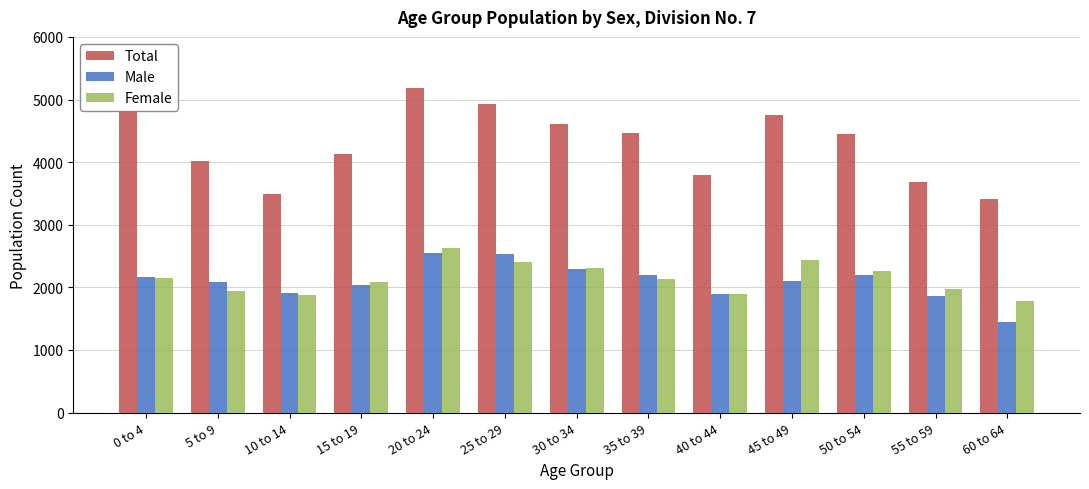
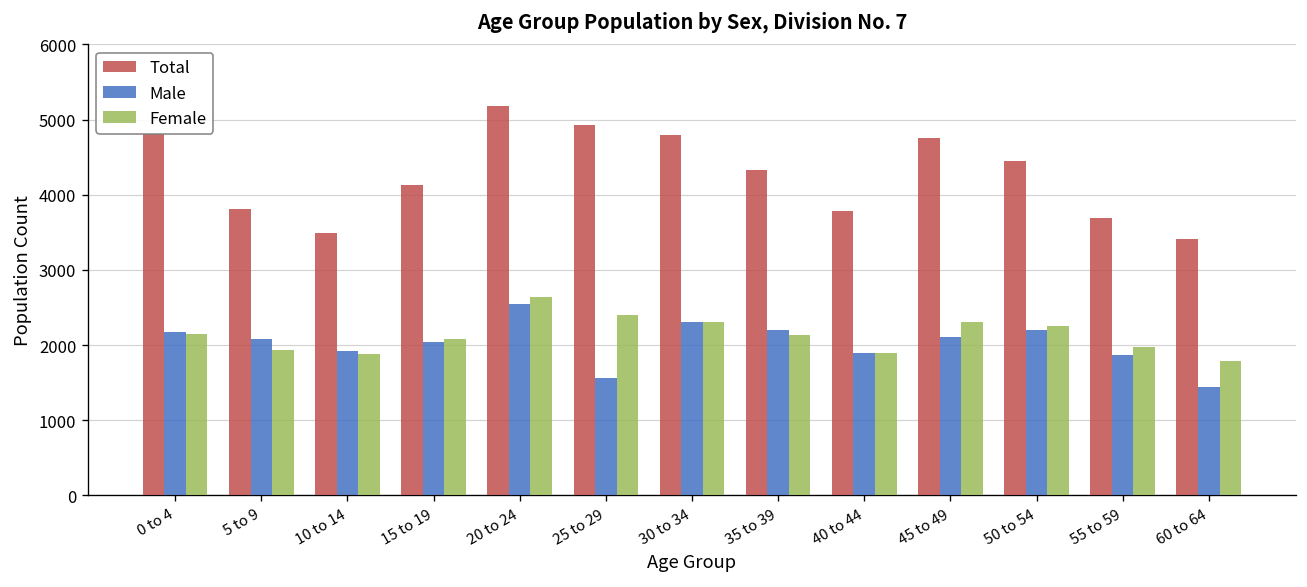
Total, 5 to 9: 4000 -> 3800
Male, 25 to 29: 2500 -> 1600
Total, 30 to 34: 4600 -> 4800
Total, 35 to 39: 4500 -> 4300
Female, 45 to 49: 2400 -> 2300
